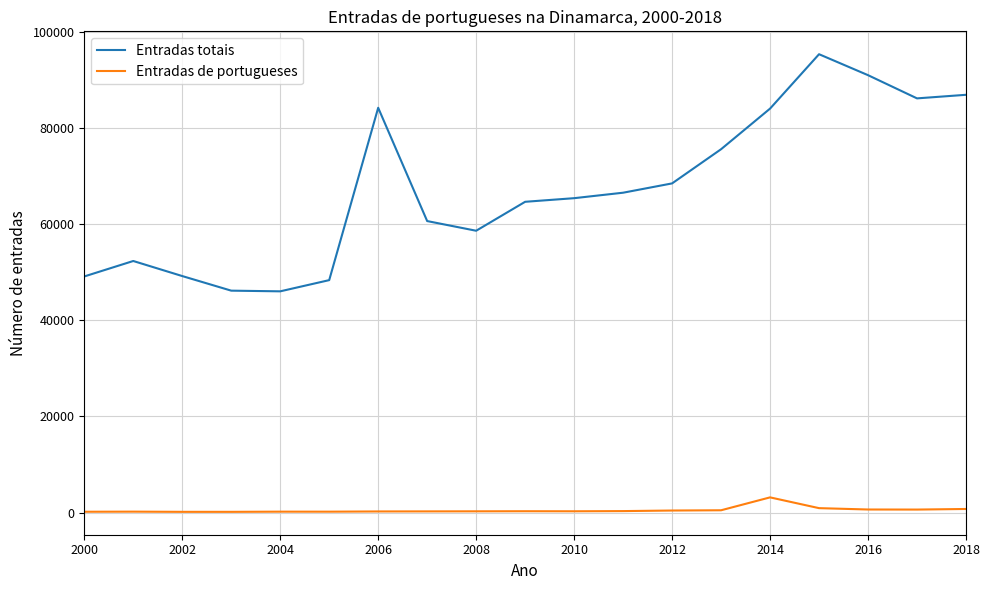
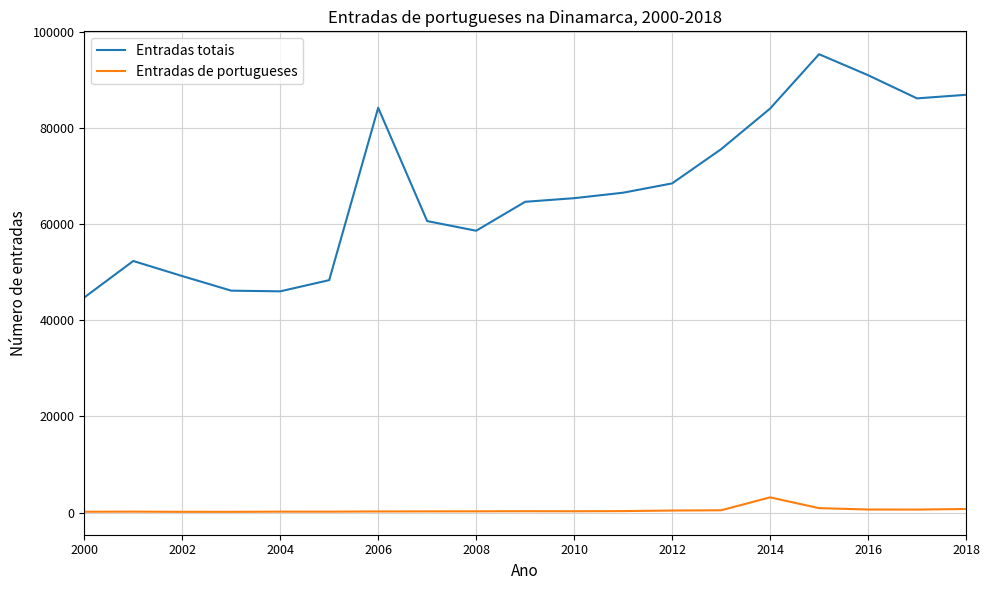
Entradas totais, 2000: 49000 -> 45000
